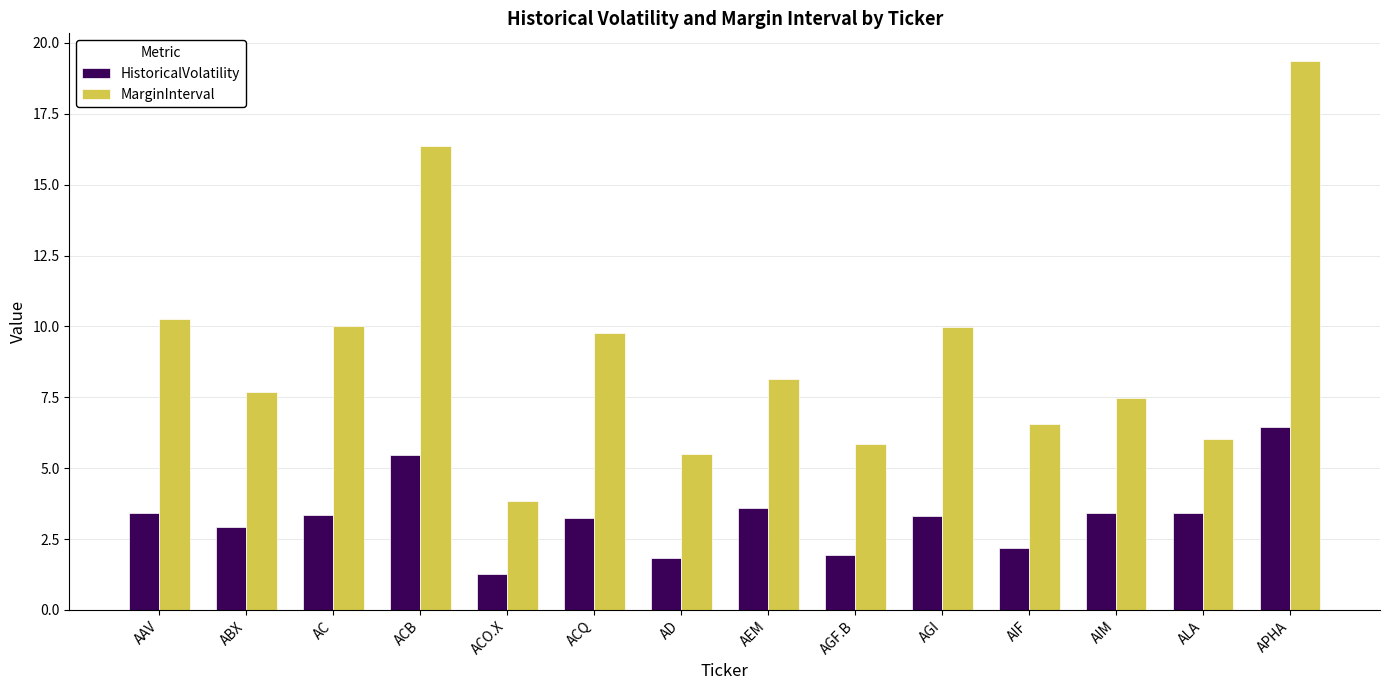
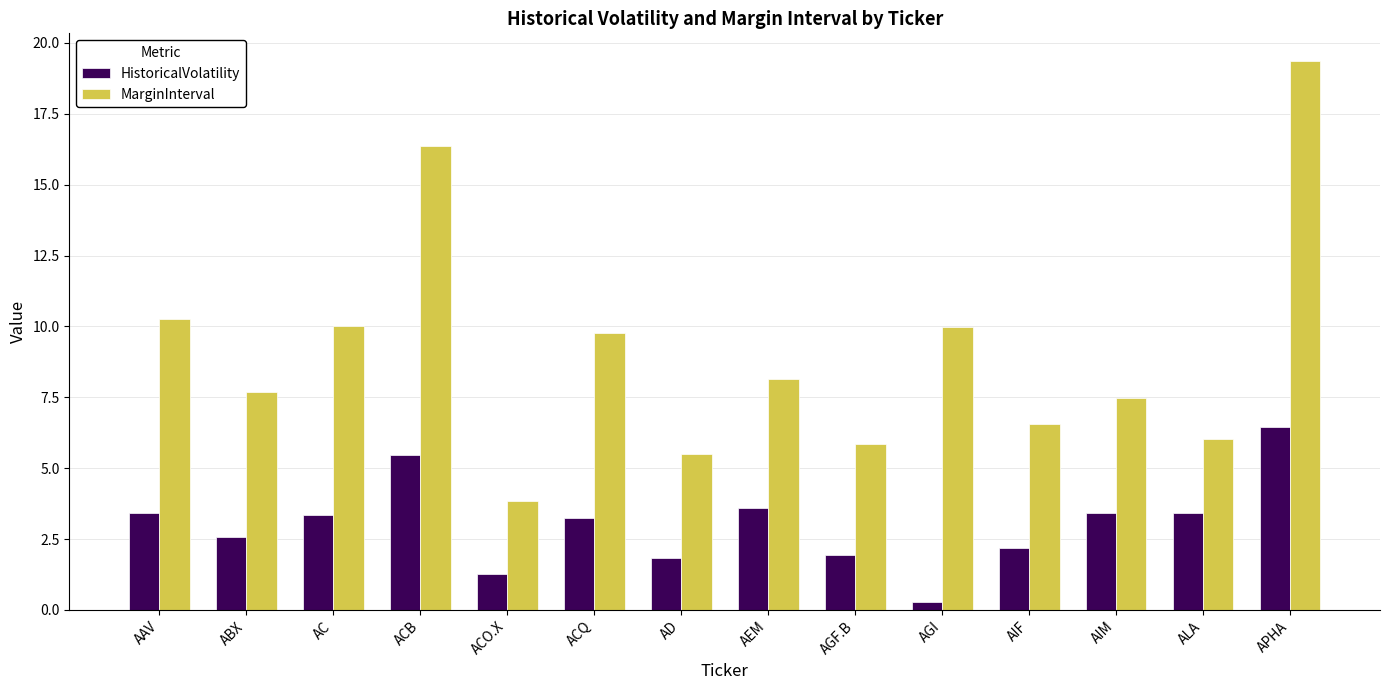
HistoricalVolatility, ABX: 2.9 -> 2.6
HistoricalVolatility, AGI: 3.3 -> 0.3
